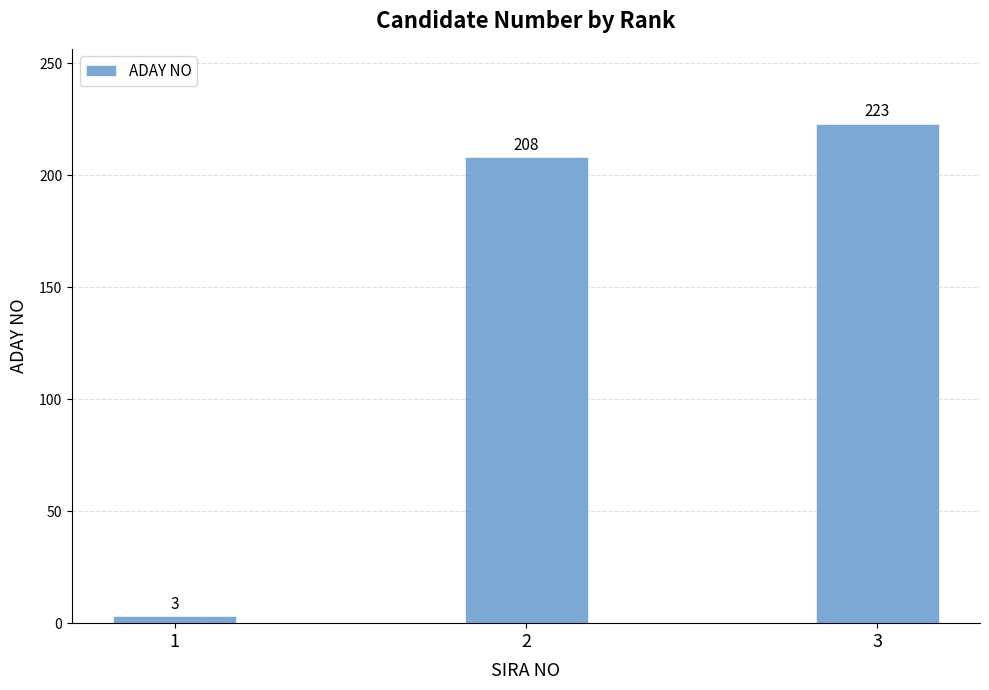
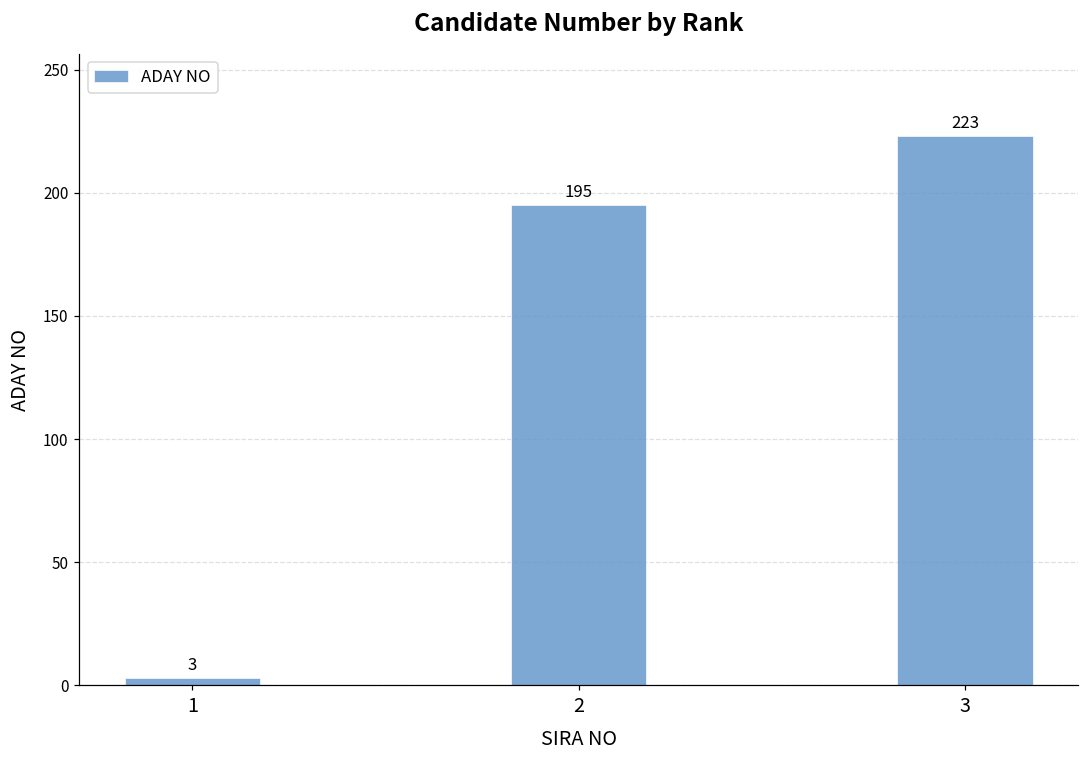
2: 208 -> 195
